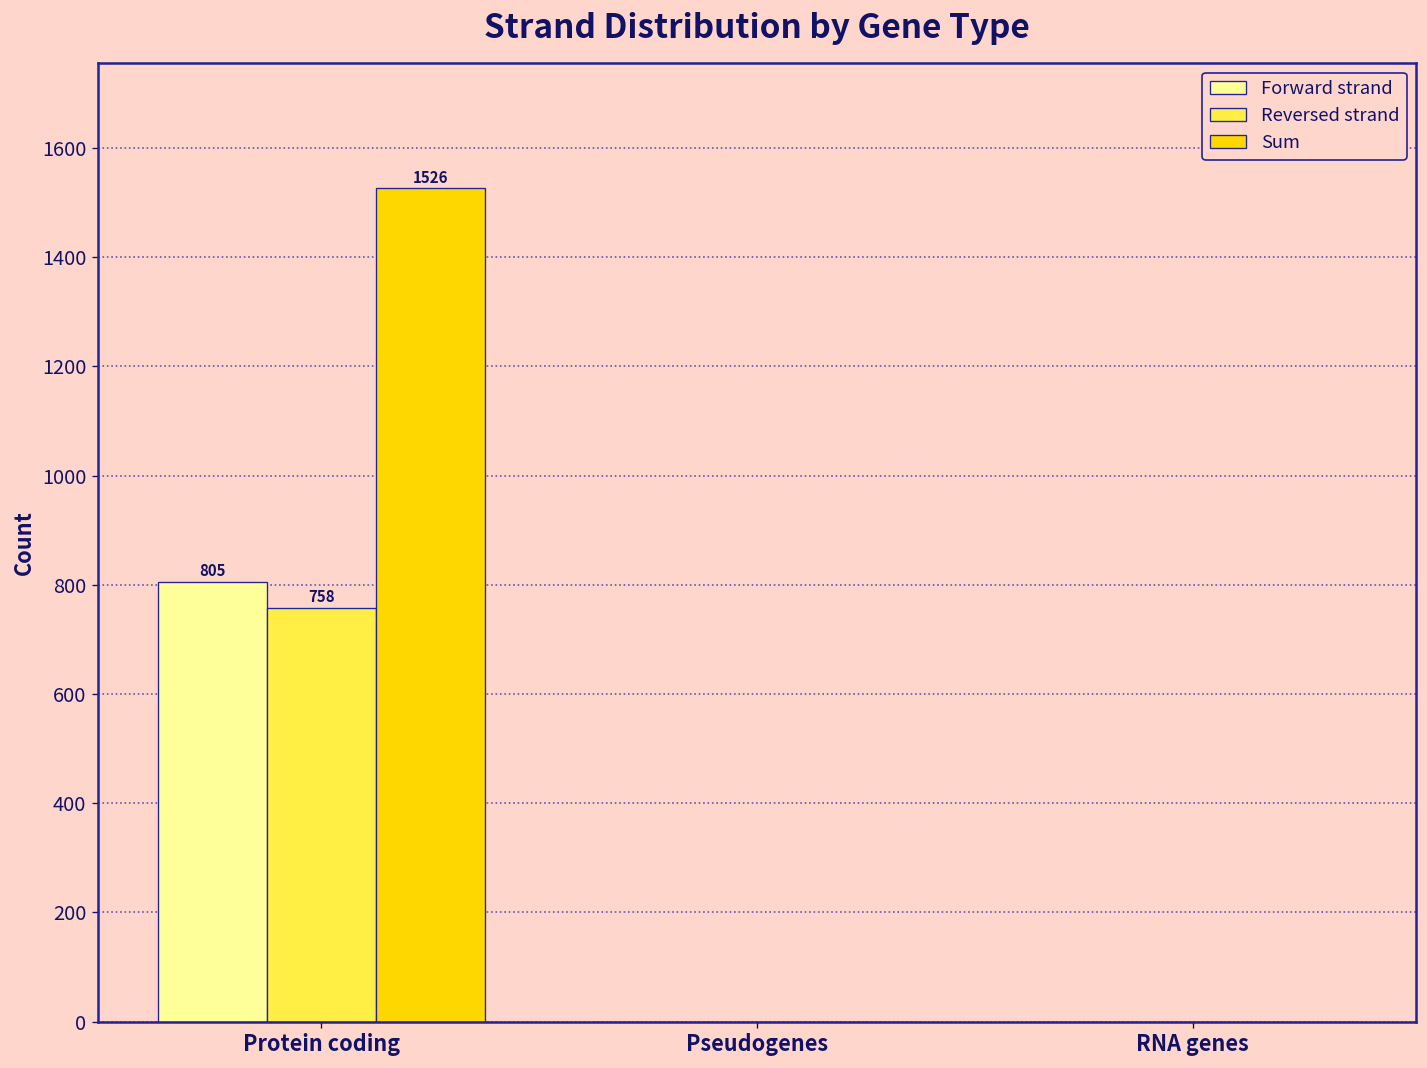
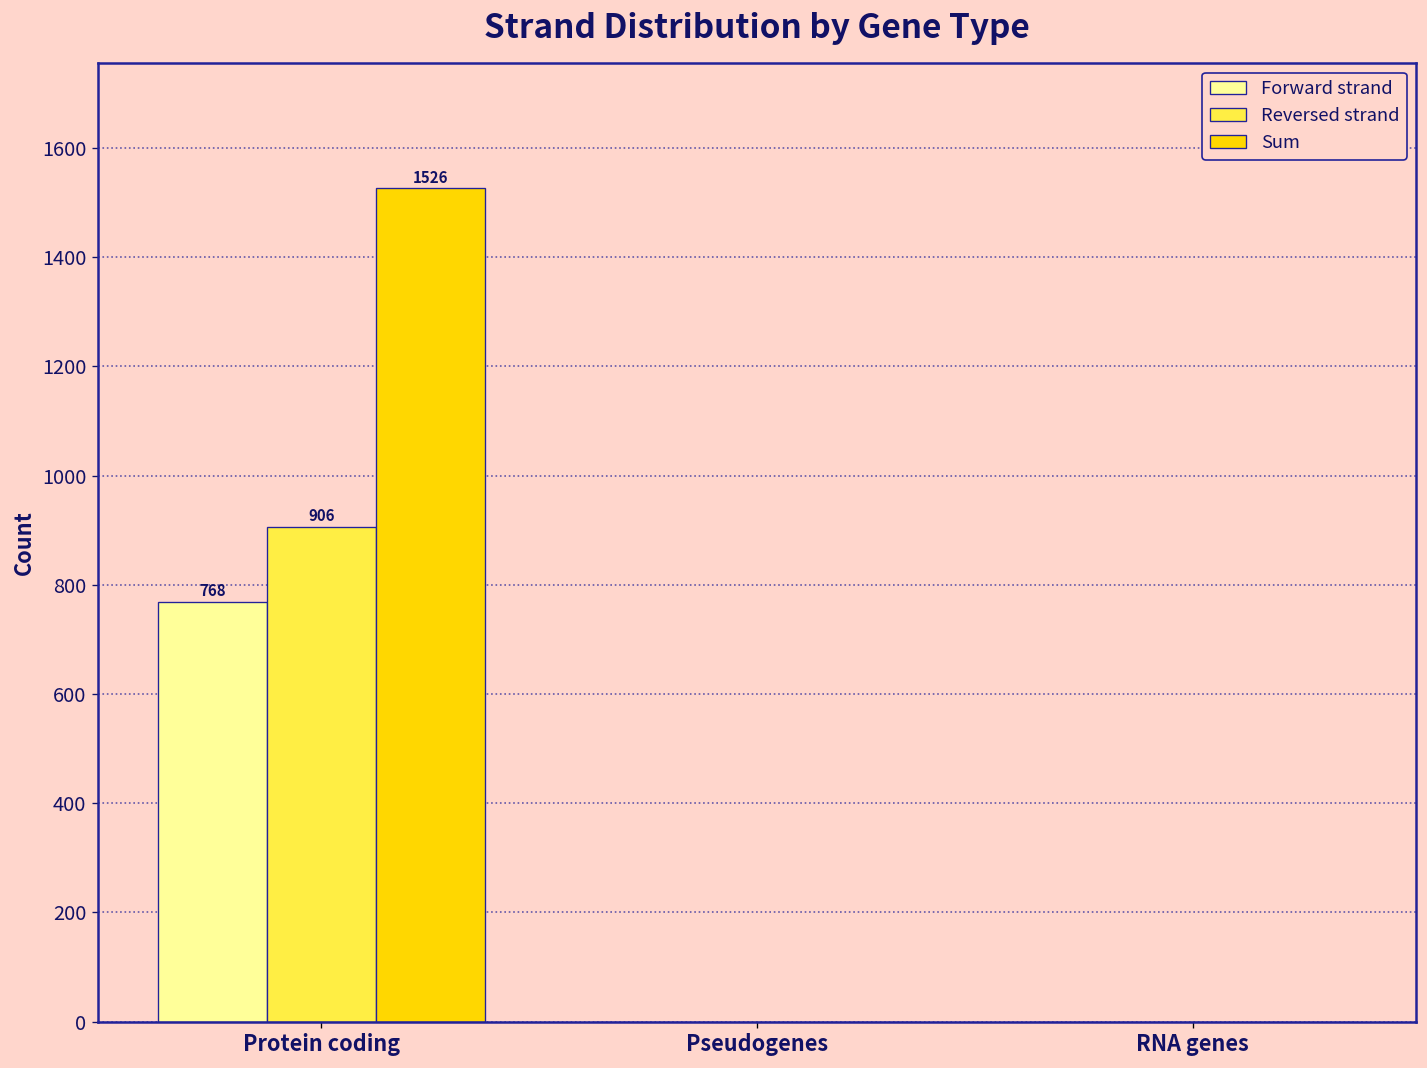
Forward strand, Protein coding: 805 -> 768
Reversed strand, Protein coding: 758 -> 906
